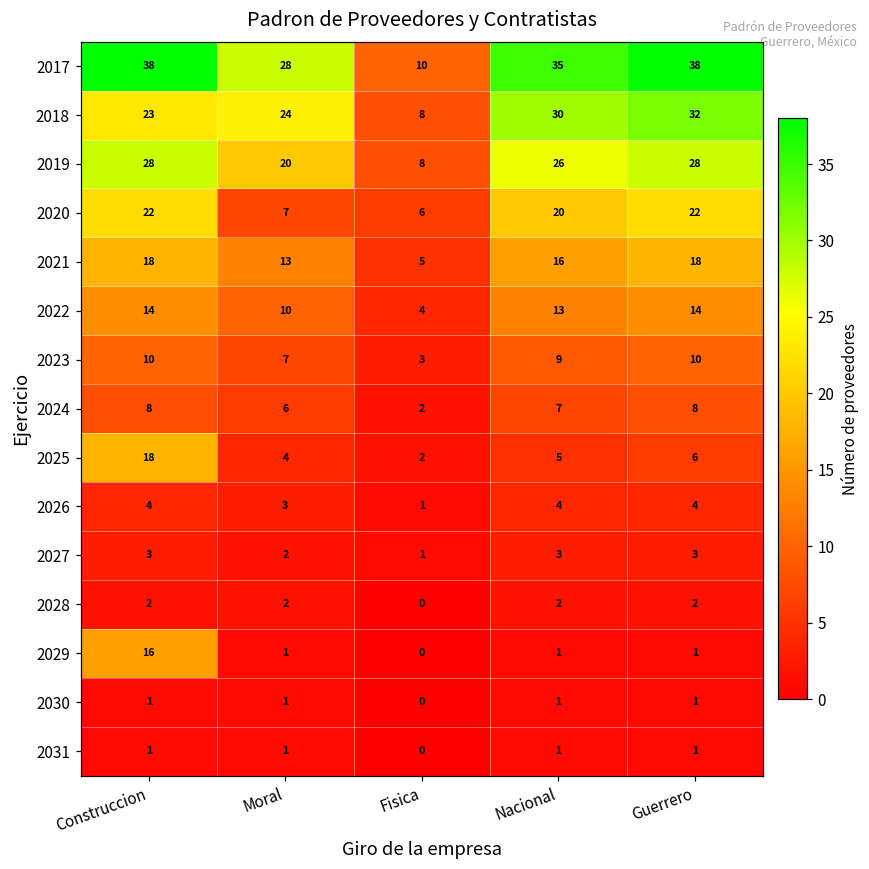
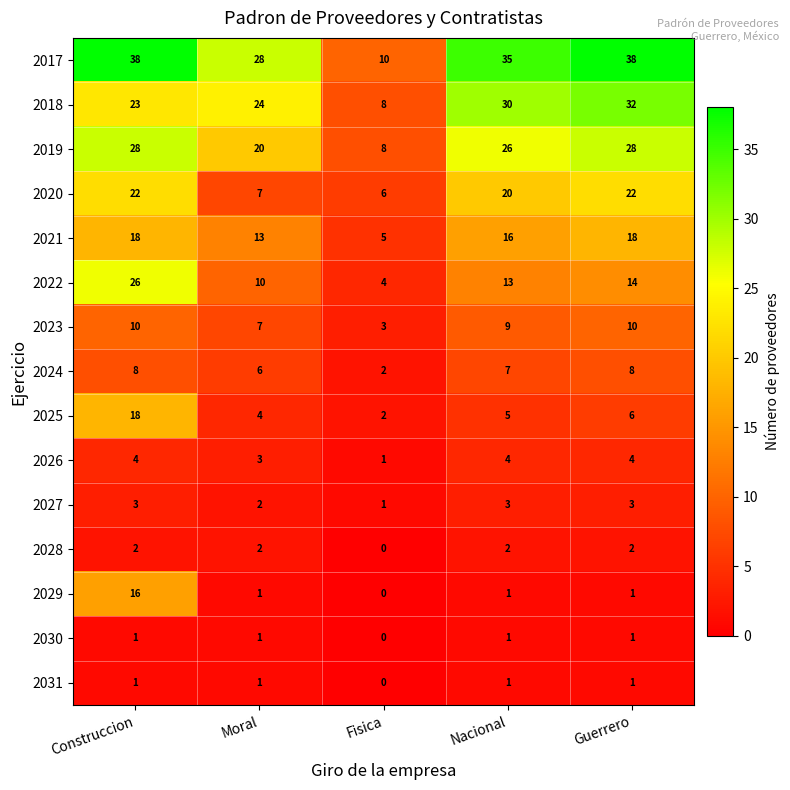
2022, Construccion: 14 -> 26
